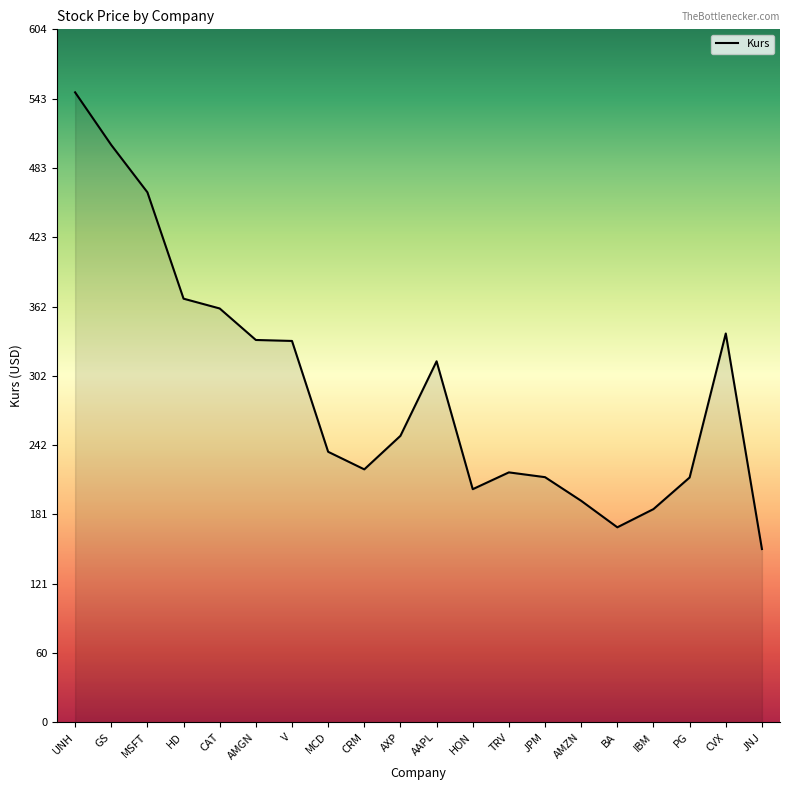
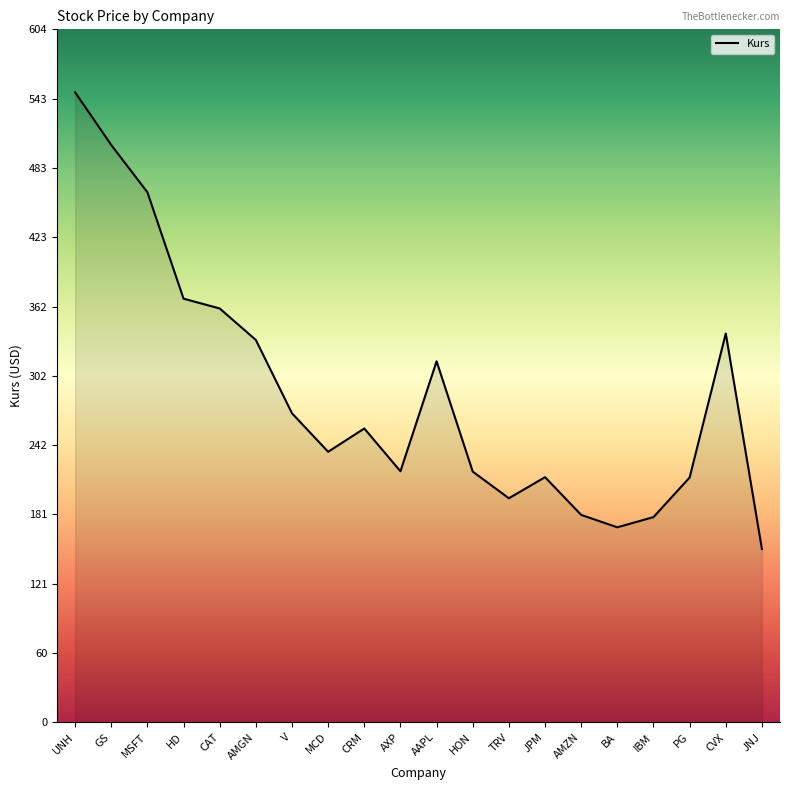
V: 332 -> 269
CRM: 220 -> 256
AXP: 250 -> 219
HON: 203 -> 218
TRV: 218 -> 195
AMZN: 193 -> 181
IBM: 186 -> 179
